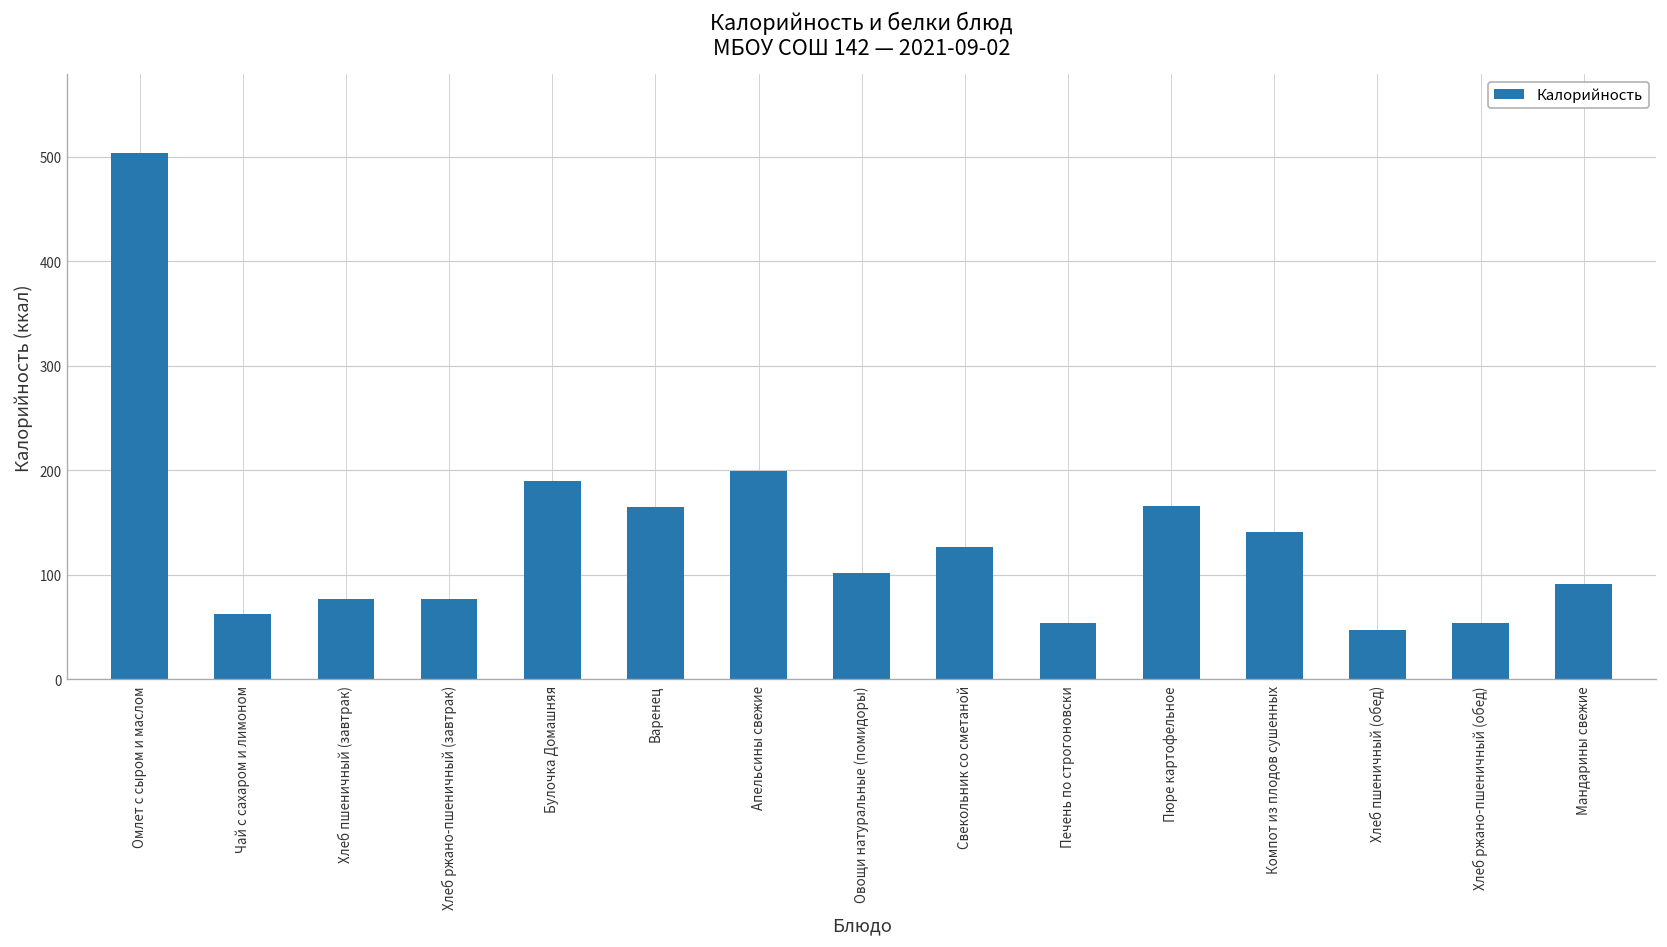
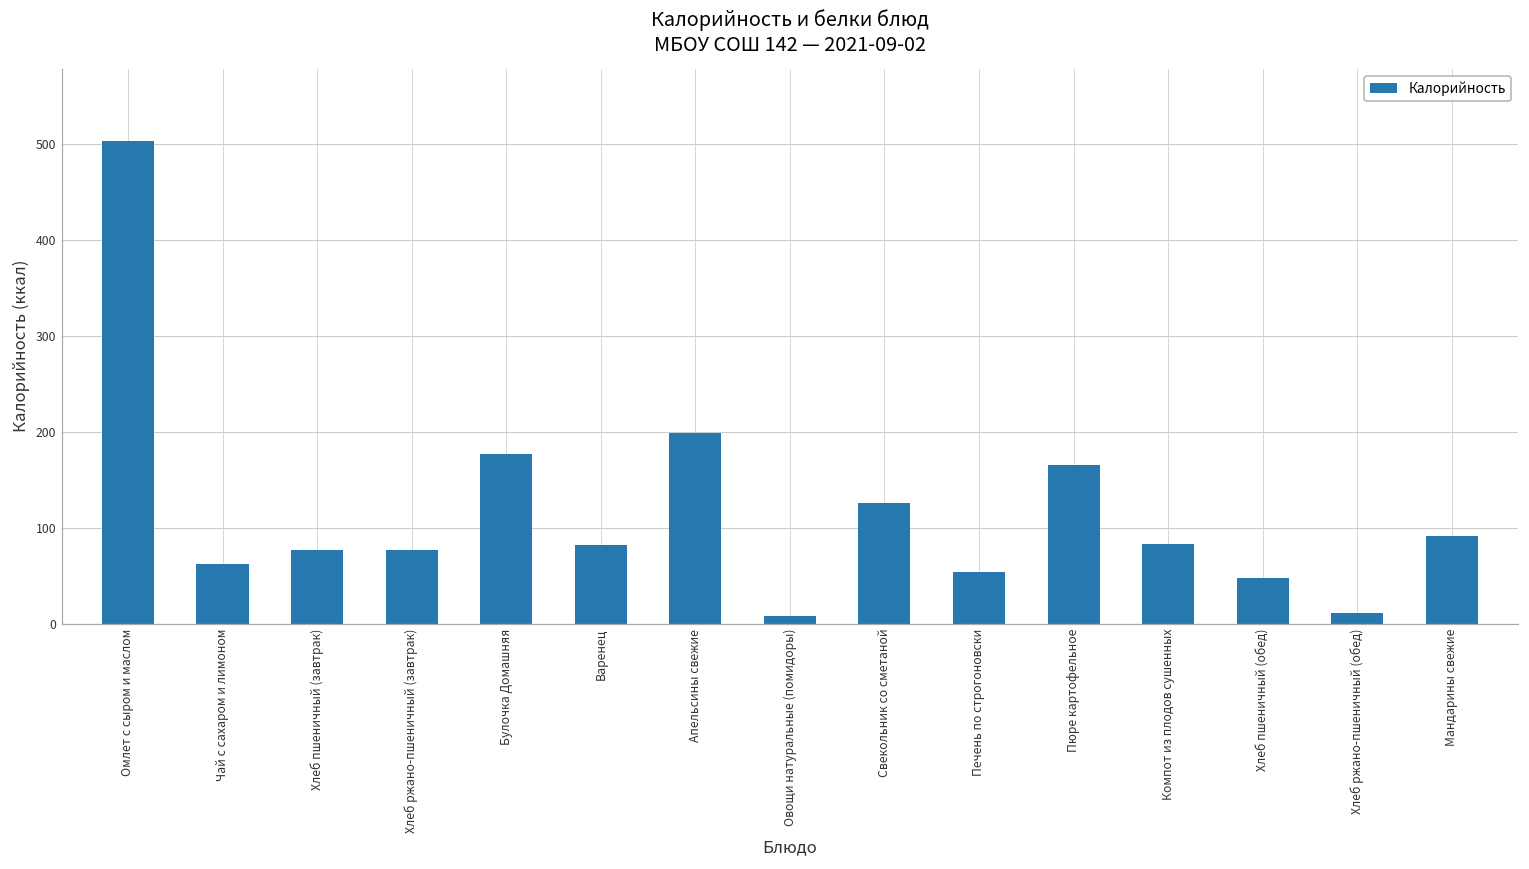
Булочка Домашняя: 190 -> 180
Варенец: 160 -> 80
Овощи натуральные (помидоры): 100 -> 10
Компот из плодов сушенных: 140 -> 80
Хлеб ржано-пшеничный (обед): 50 -> 10
